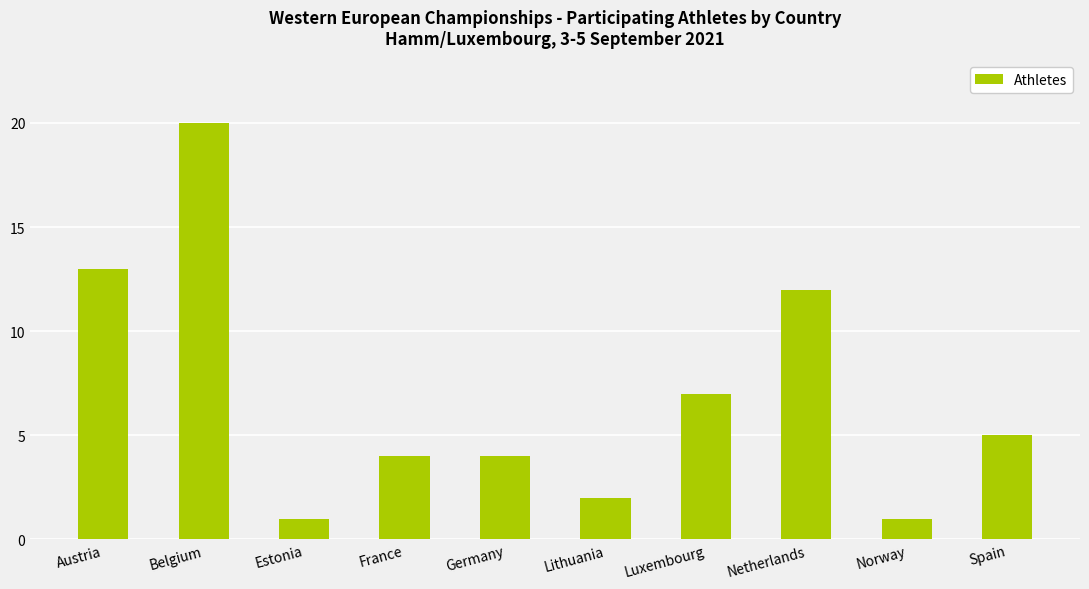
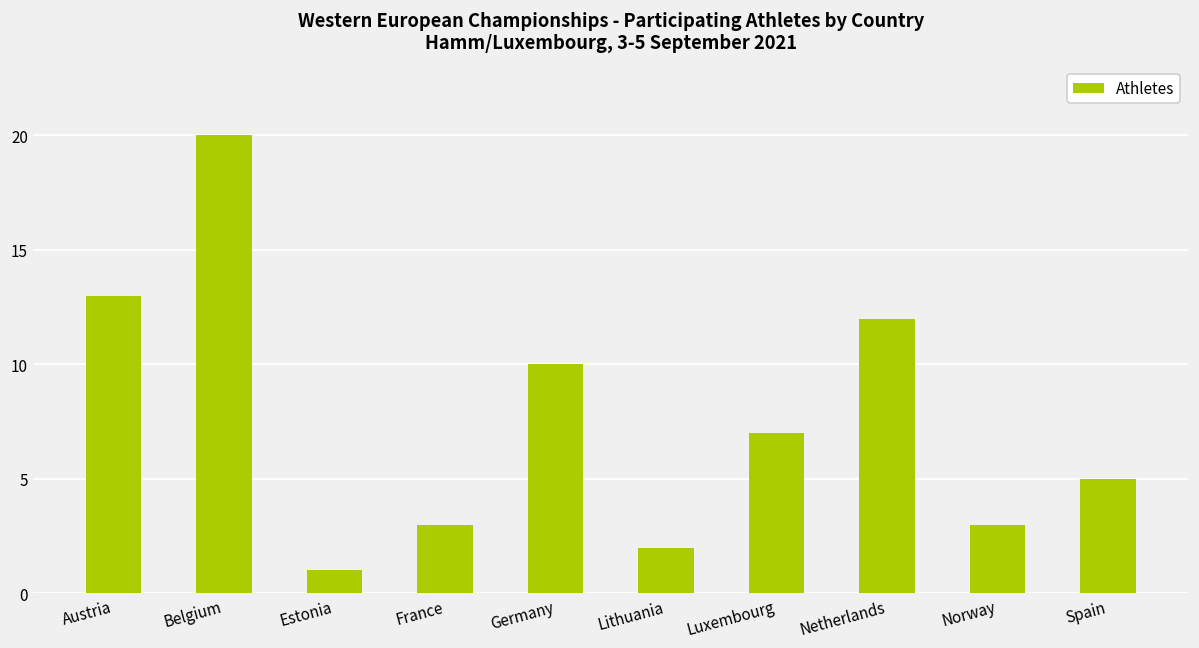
France: 4 -> 3
Germany: 4 -> 10
Norway: 1 -> 3
